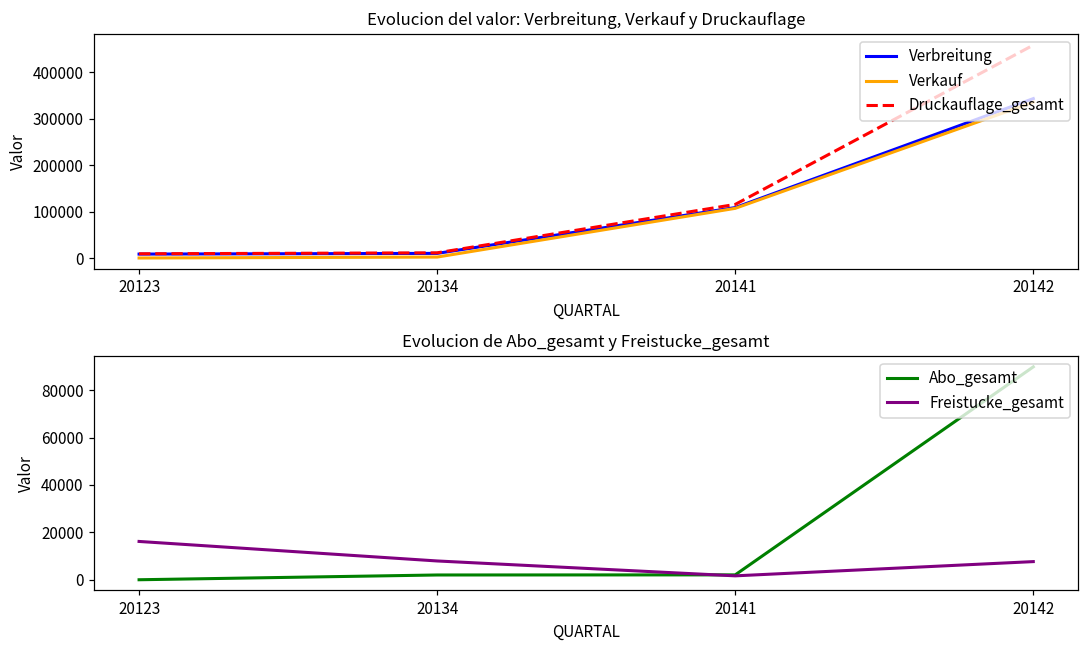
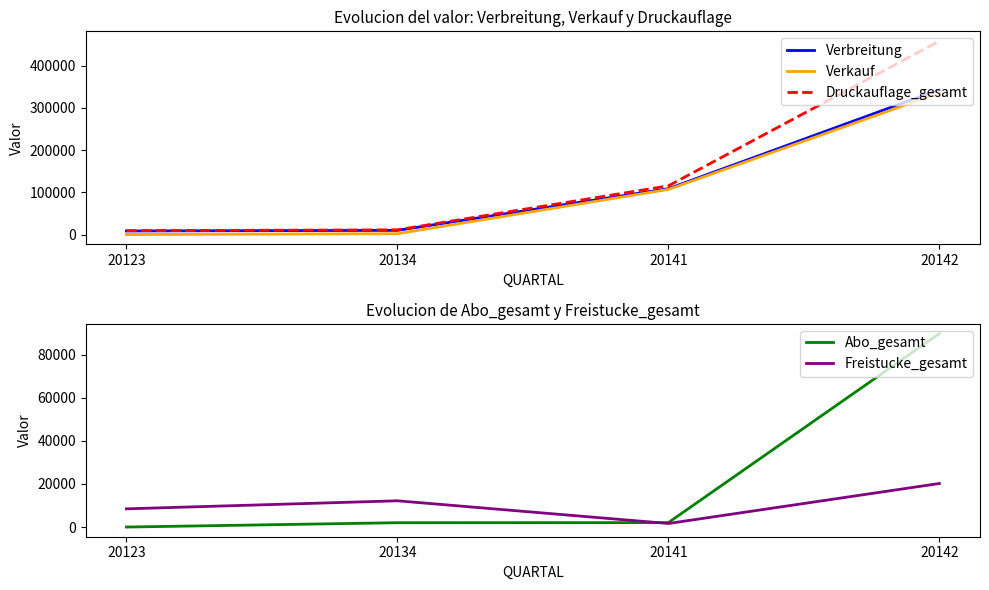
Evolucion de Abo_gesamt y Freistucke_gesamt, Freistucke_gesamt, 20123: 16000 -> 8000
Evolucion de Abo_gesamt y Freistucke_gesamt, Freistucke_gesamt, 20134: 8000 -> 12000
Evolucion de Abo_gesamt y Freistucke_gesamt, Freistucke_gesamt, 20142: 8000 -> 20000
